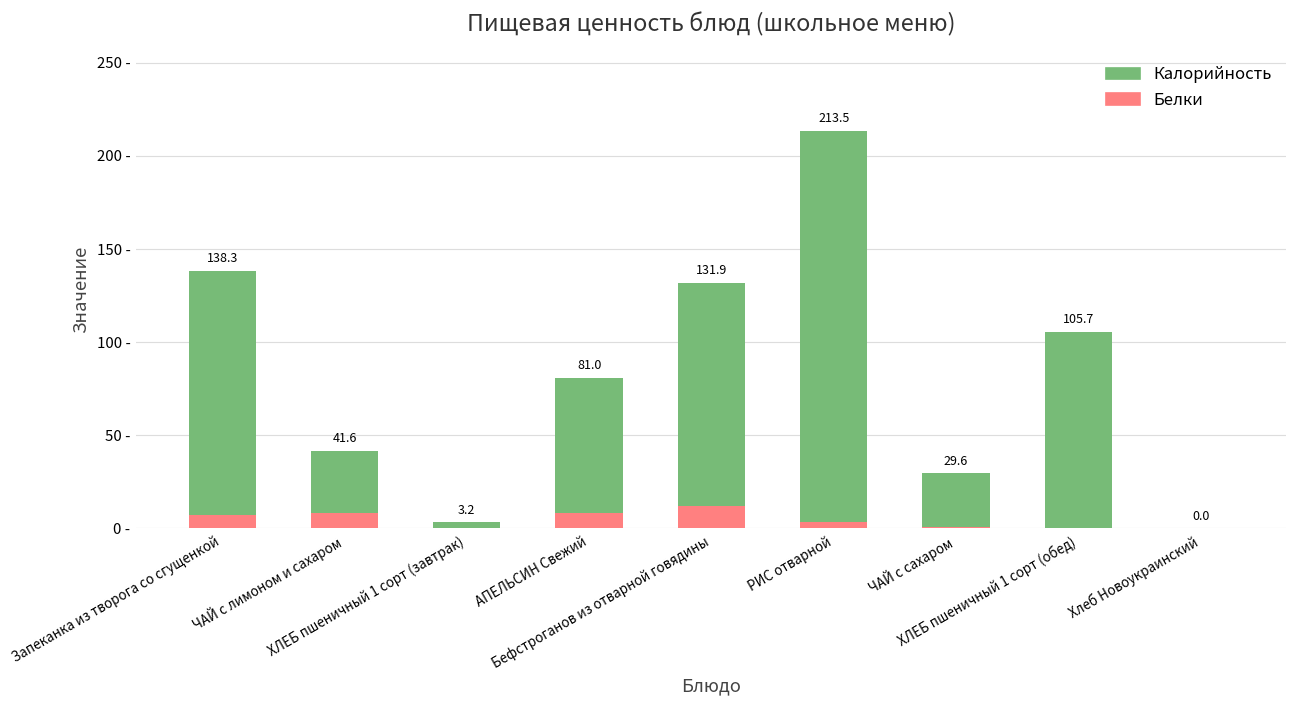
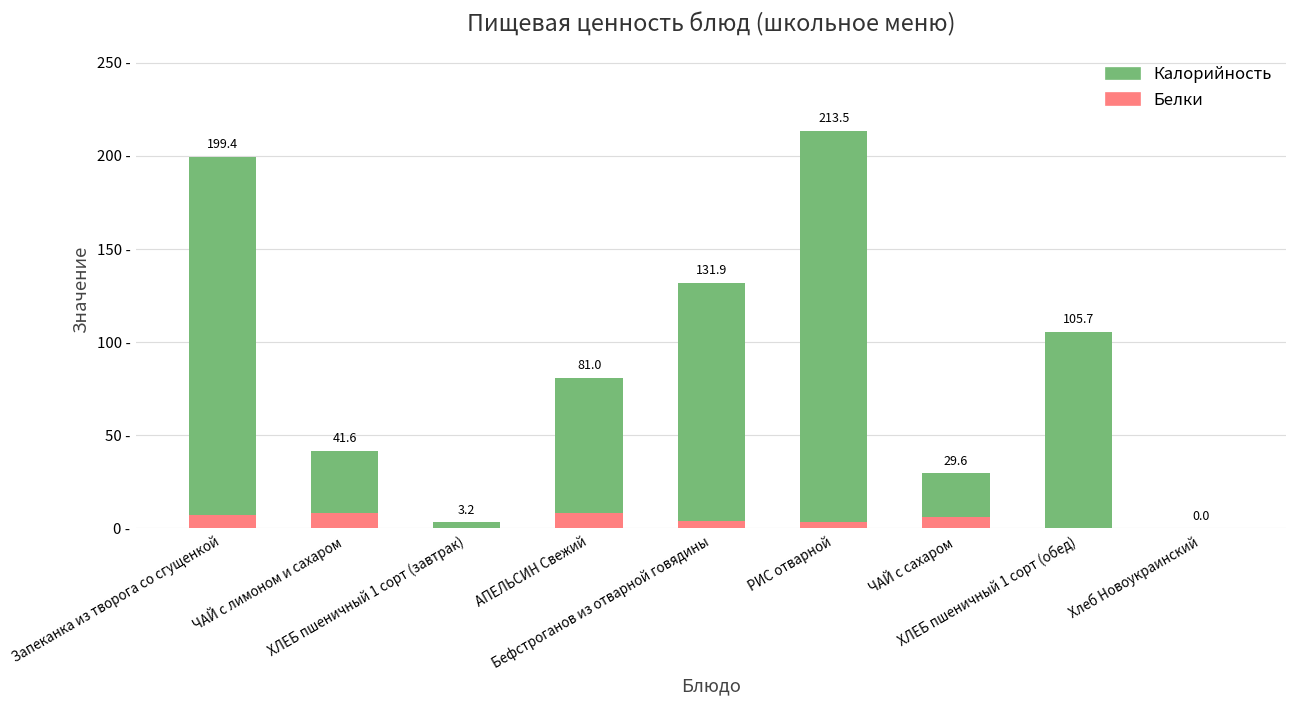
Калорийность, Запеканка из творога со сгущенкой: 138.3 -> 199.4
Белки, Бефстроганов из отварной говядины: 12 - -> 4 -
Белки, ЧАЙ с сахаром: 1 - -> 6 -
